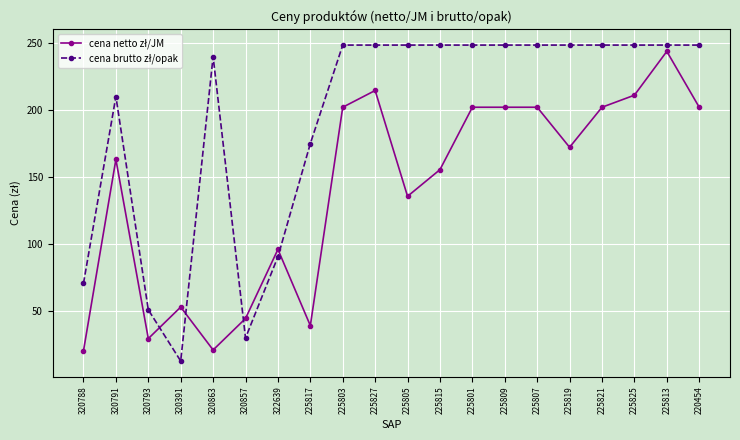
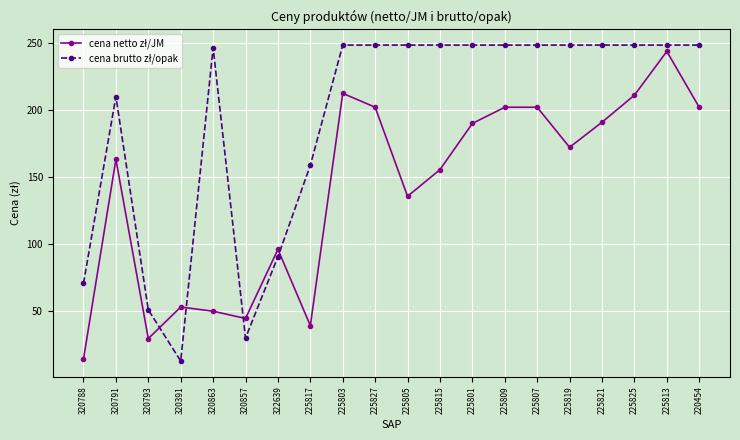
cena netto zł/JM, 320788: 20 -> 14
cena netto zł/JM, 320863: 21 -> 50
cena brutto zł/opak, 320863: 240 -> 246
cena brutto zł/opak, 225817: 175 -> 158
cena netto zł/JM, 225803: 202 -> 212
cena netto zł/JM, 225827: 214 -> 202
cena netto zł/JM, 225801: 202 -> 190
cena netto zł/JM, 225821: 202 -> 191
